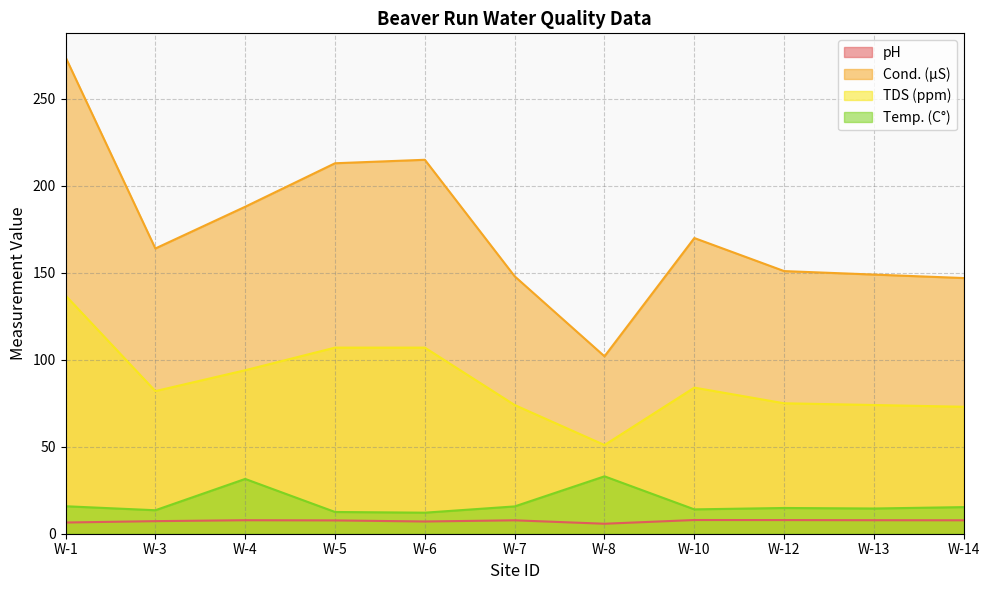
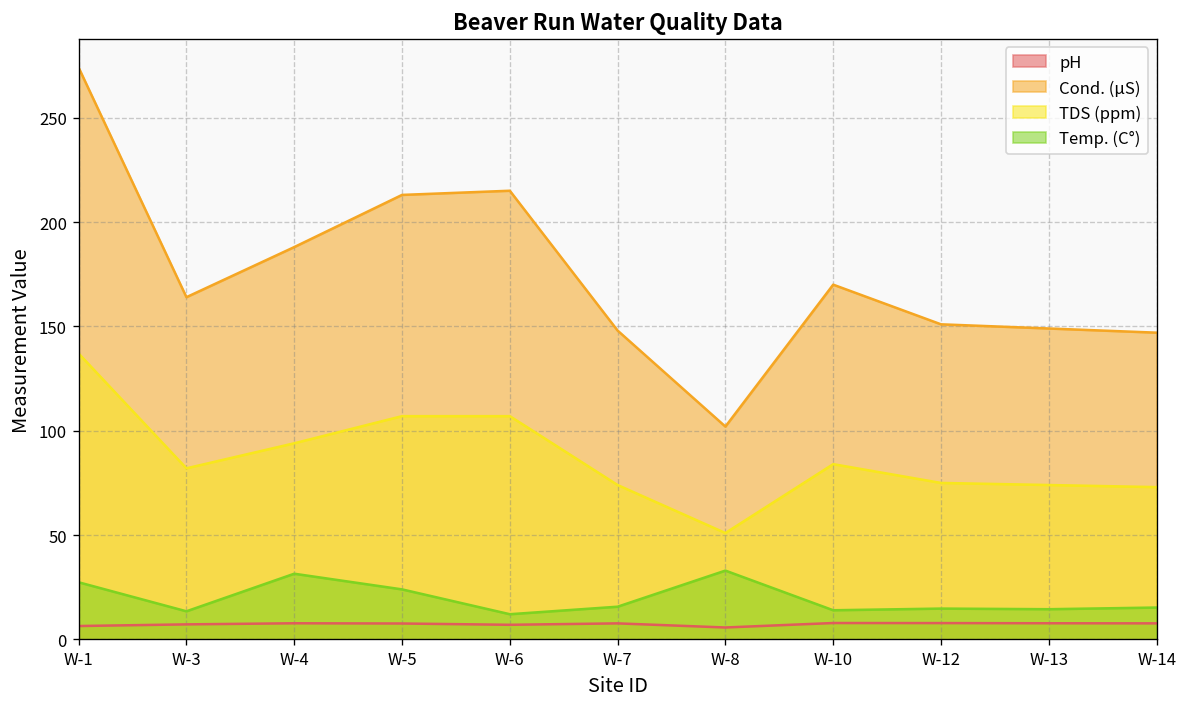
Temp. (C°), W-1: 16 -> 27
Temp. (C°), W-5: 13 -> 24
